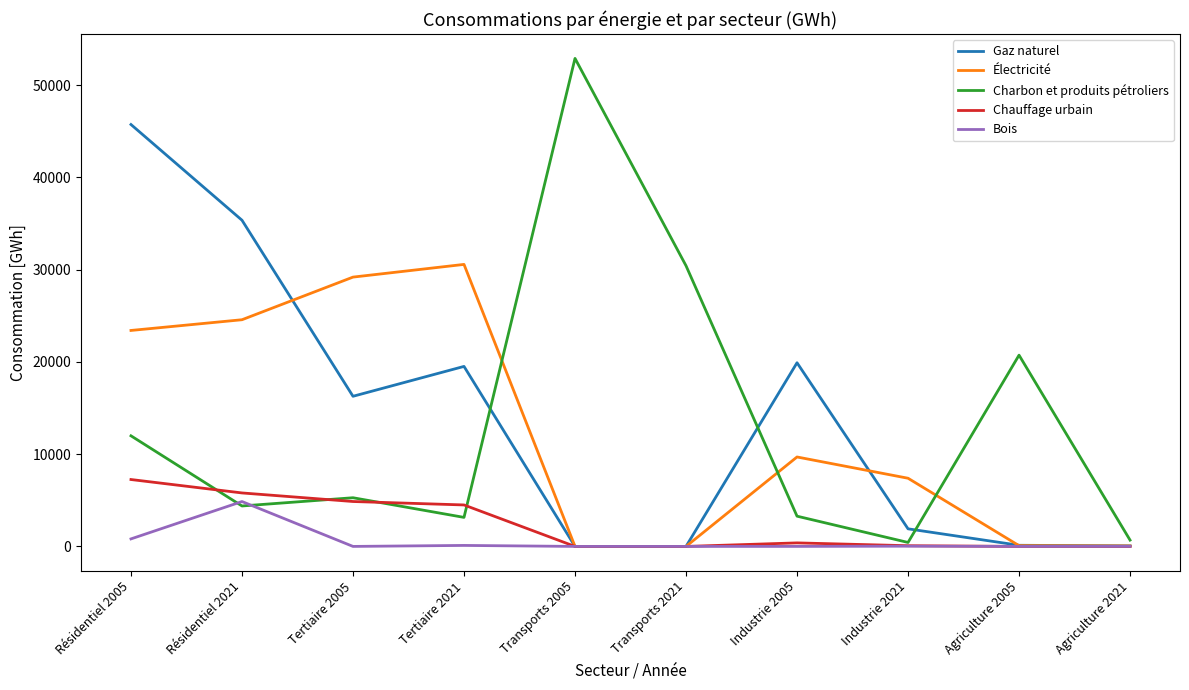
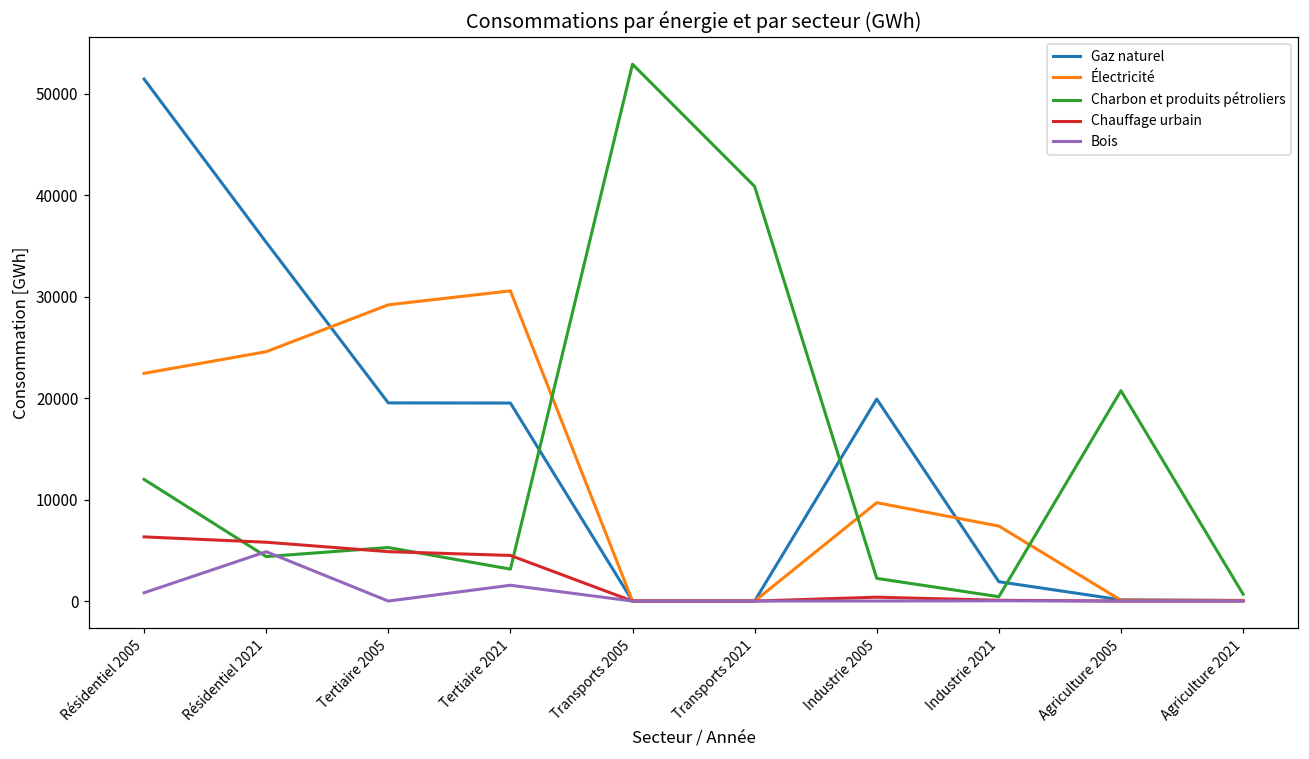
Gaz naturel, Résidentiel 2005: 46000 -> 51000
Électricité, Résidentiel 2005: 23000 -> 22000
Chauffage urbain, Résidentiel 2005: 7000 -> 6000
Gaz naturel, Tertiaire 2005: 16000 -> 20000
Bois, Tertiaire 2021: 0 -> 2000
Charbon et produits pétroliers, Transports 2021: 30000 -> 41000
Charbon et produits pétroliers, Industrie 2005: 3000 -> 2000
